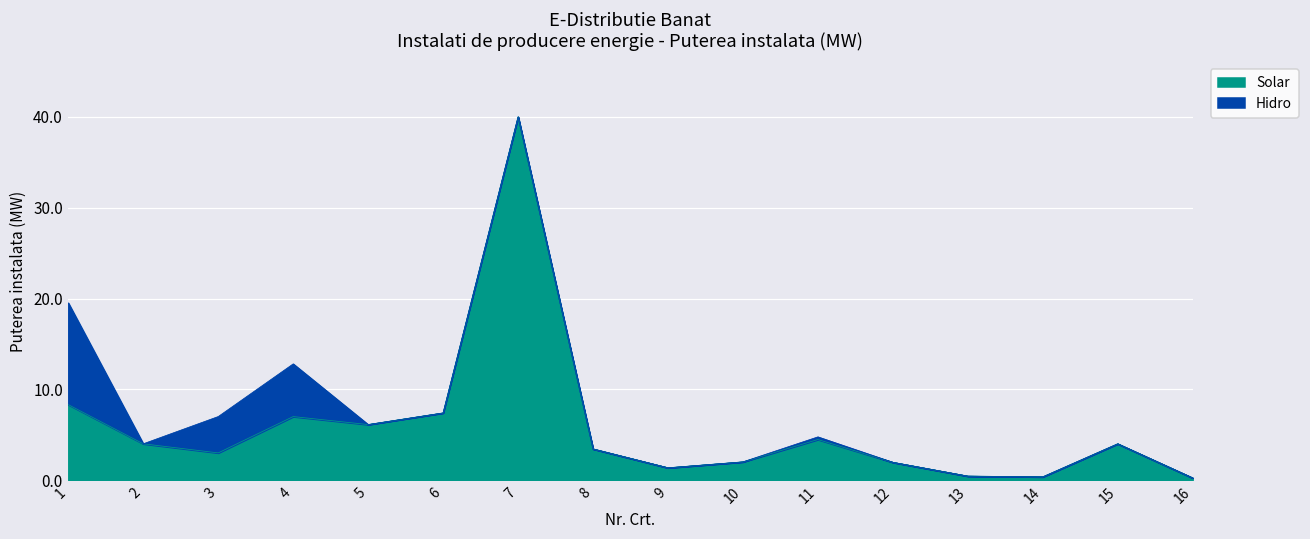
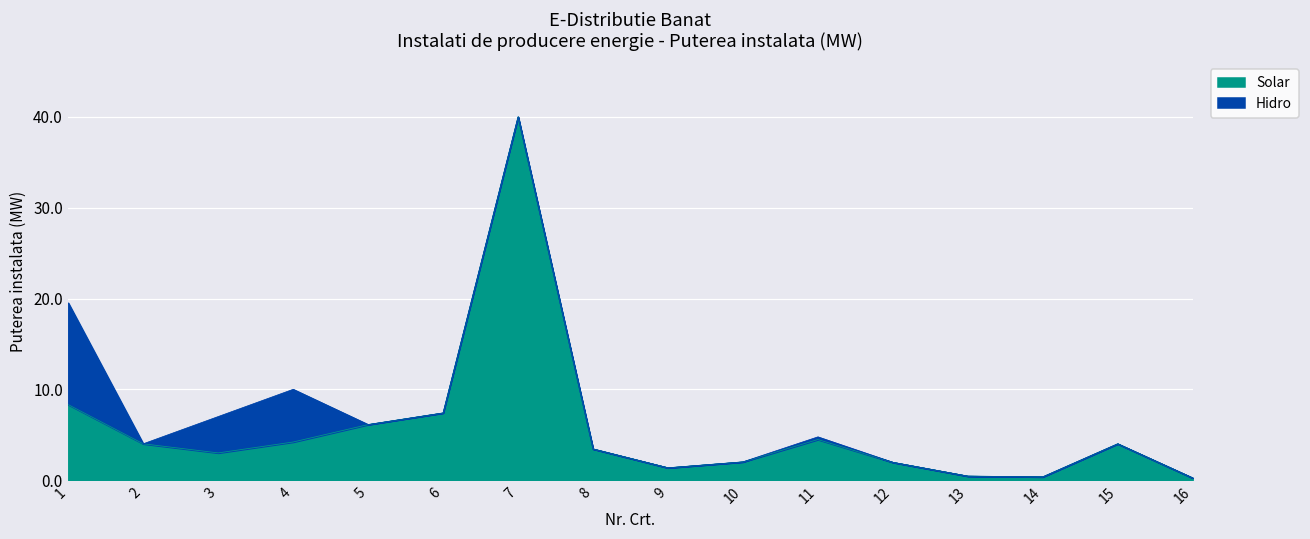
Solar, 4: 7 -> 4
